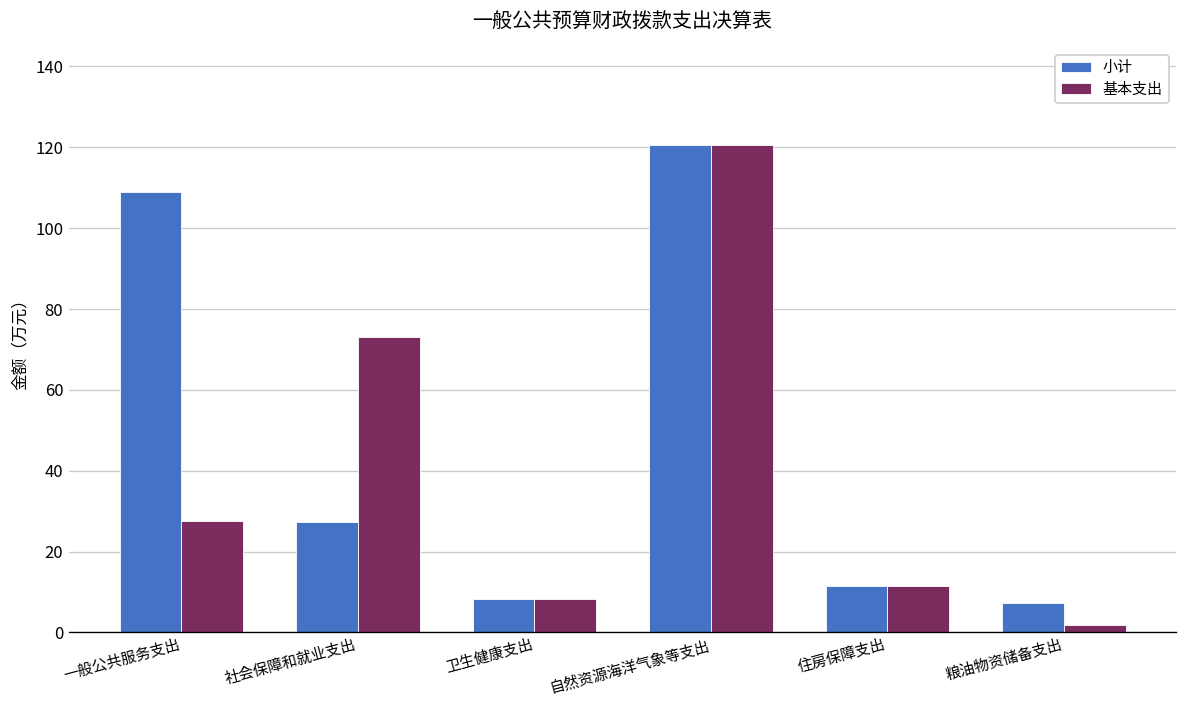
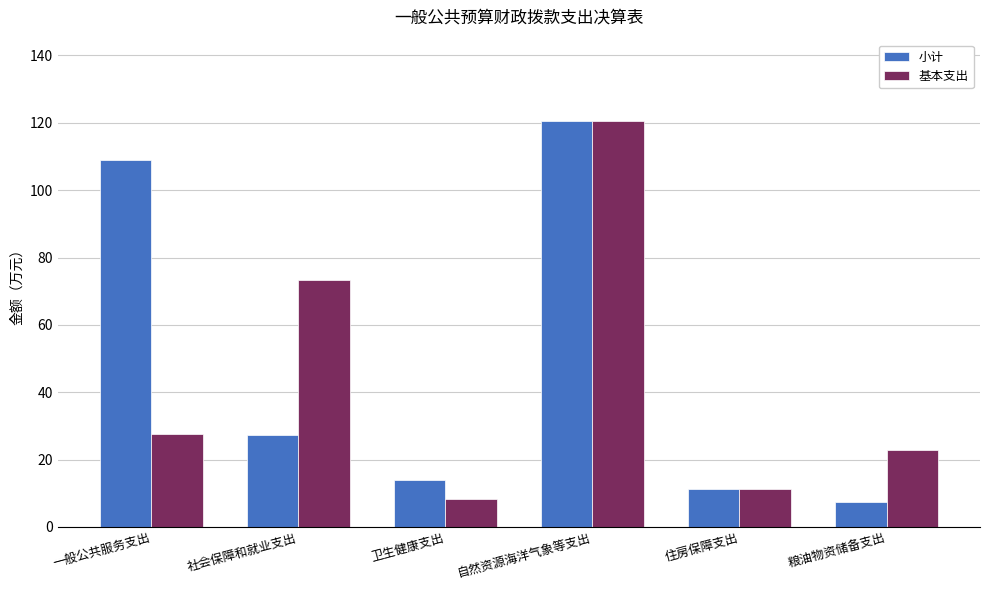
小计, 卫生健康支出: 8 -> 14
基本支出, 粮油物资储备支出: 2 -> 23
